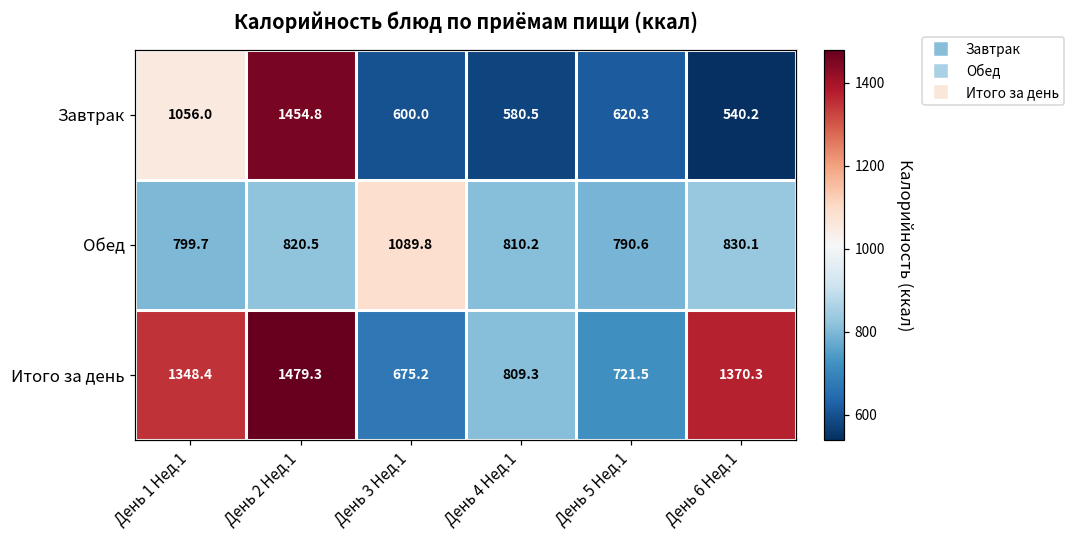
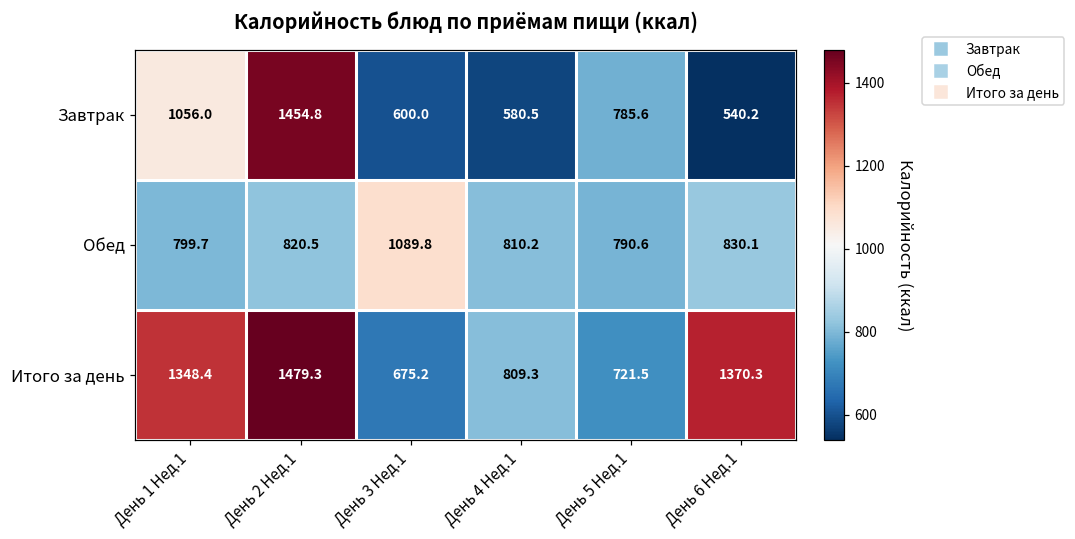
Завтрак, День 5 Нед.1: 620.3 -> 785.6
